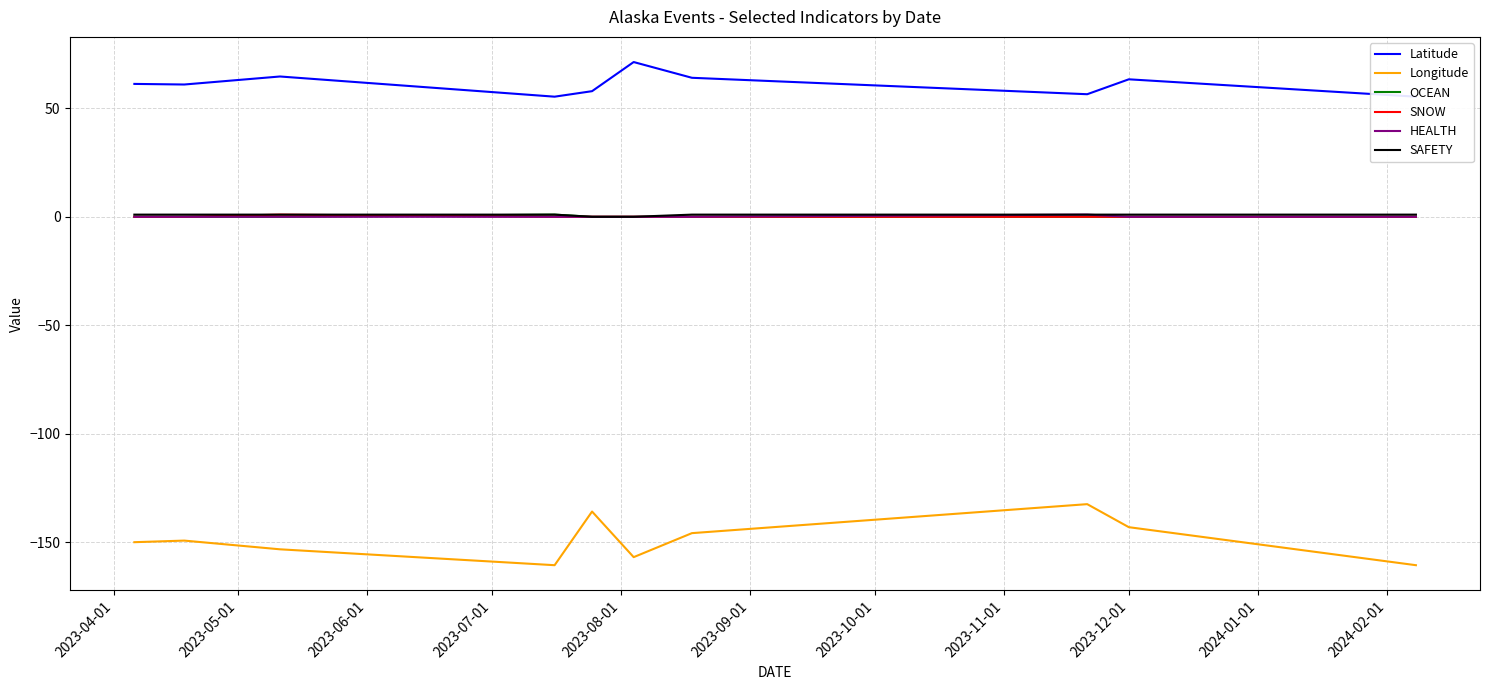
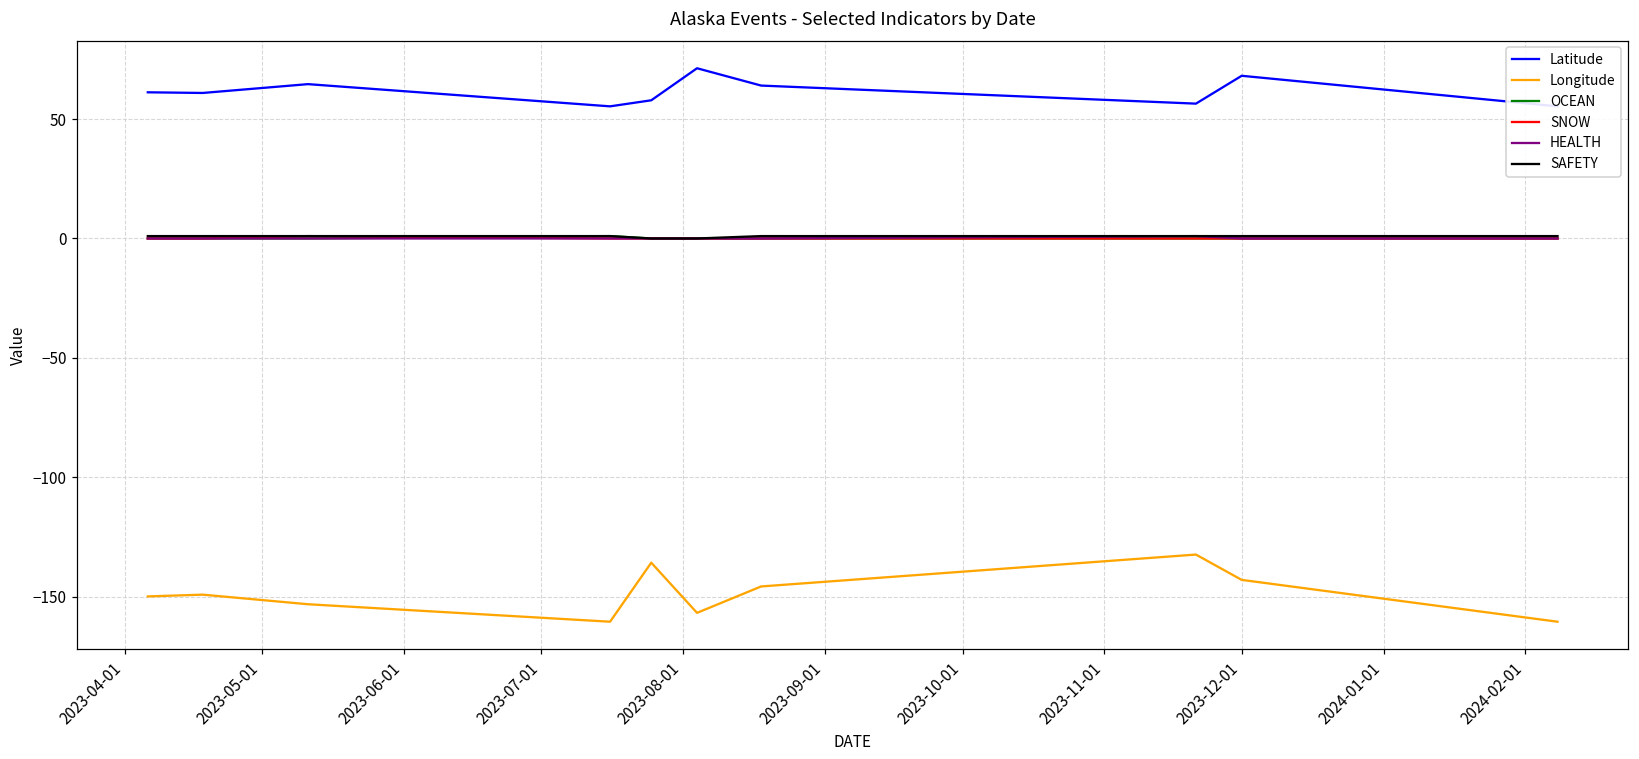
Latitude, 2023-12-01: 63 -> 68
